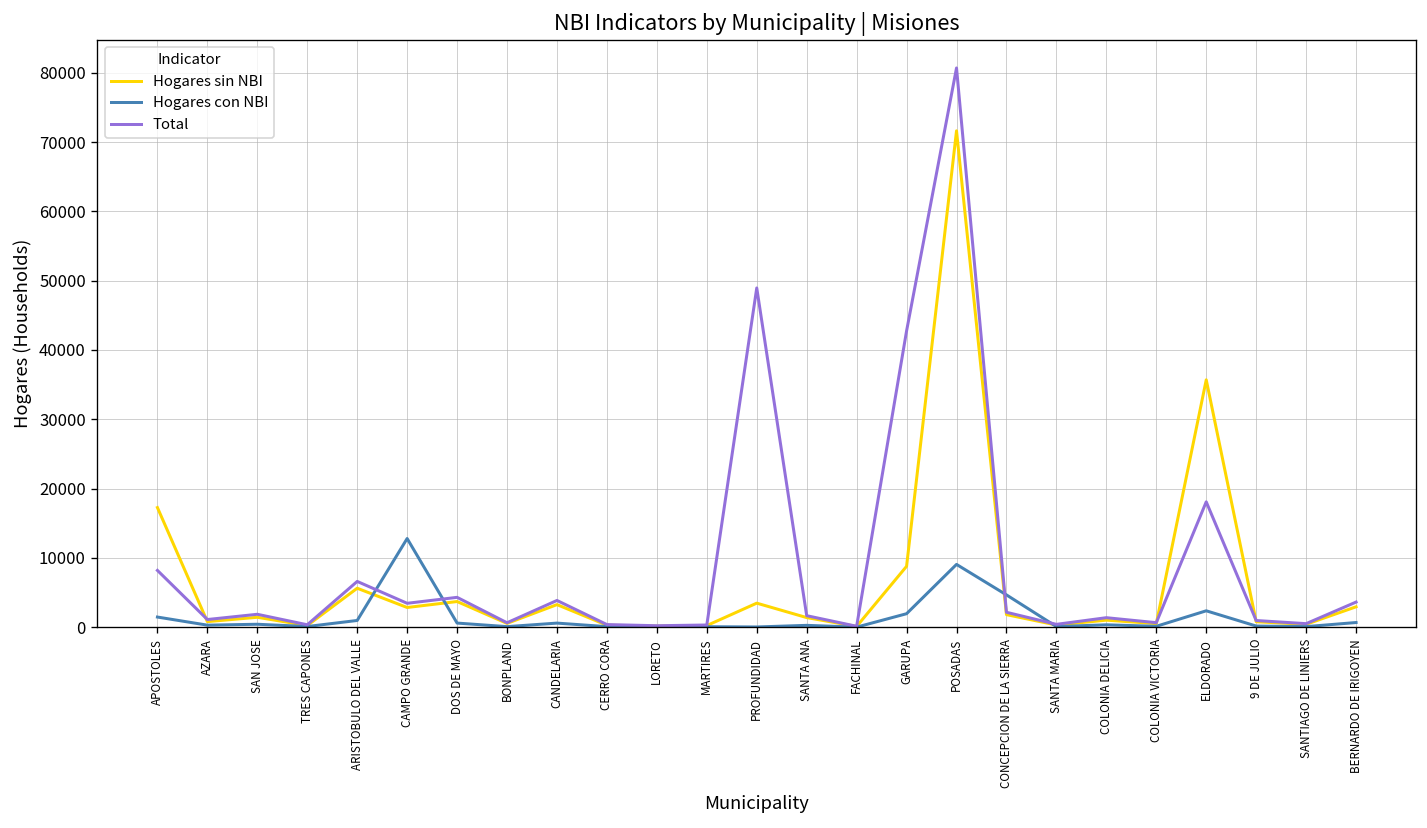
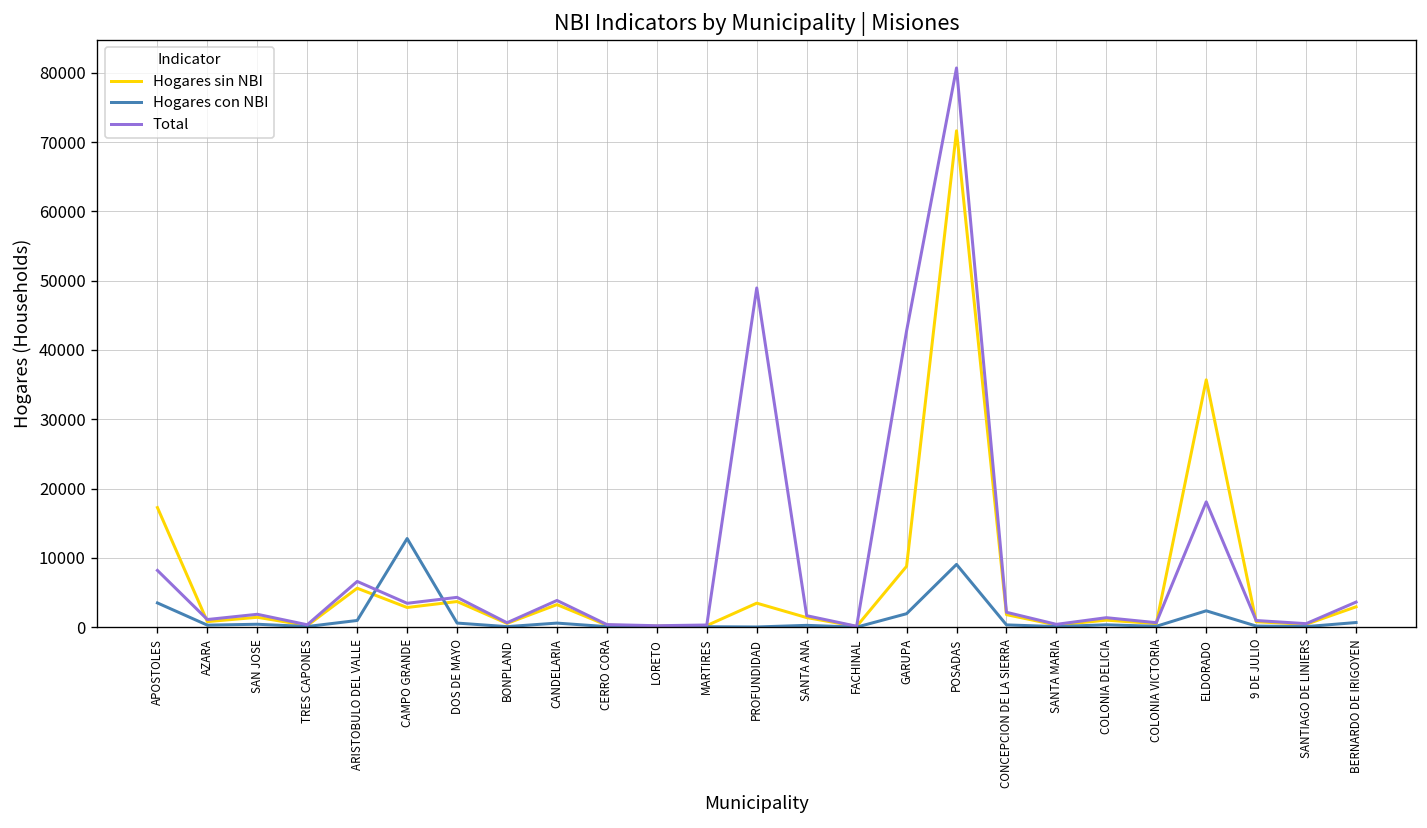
Hogares con NBI, APOSTOLES: 1000 -> 4000
Hogares con NBI, CONCEPCION DE LA SIERRA: 5000 -> 0
